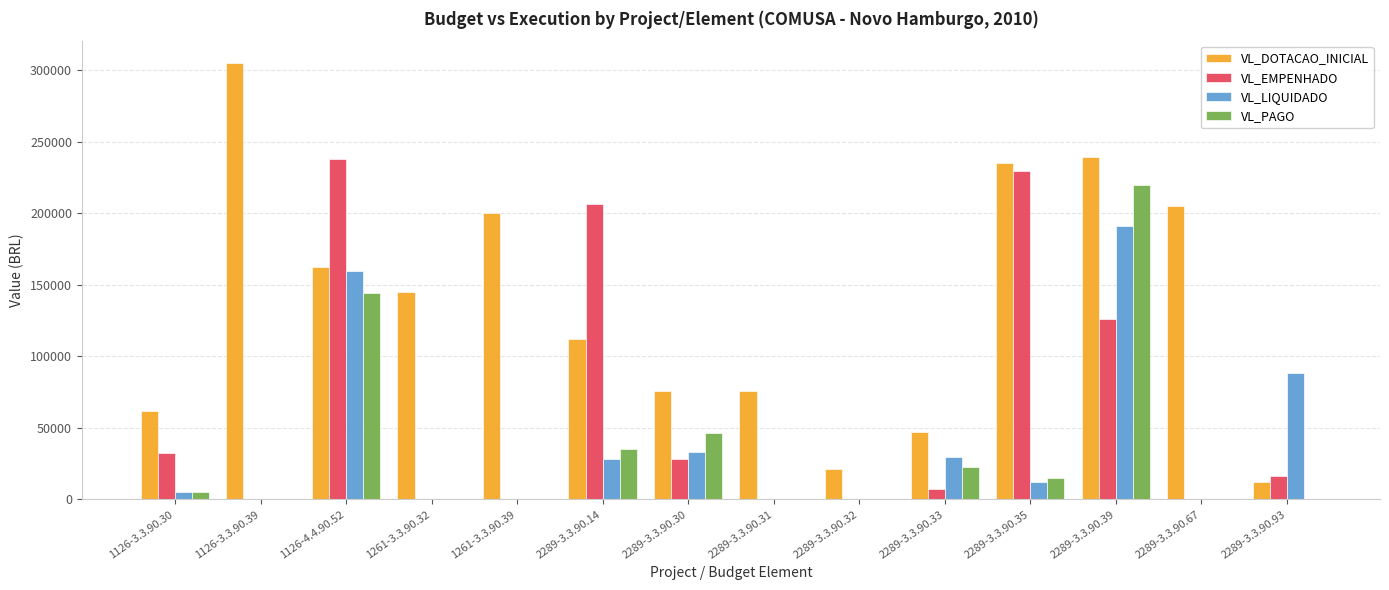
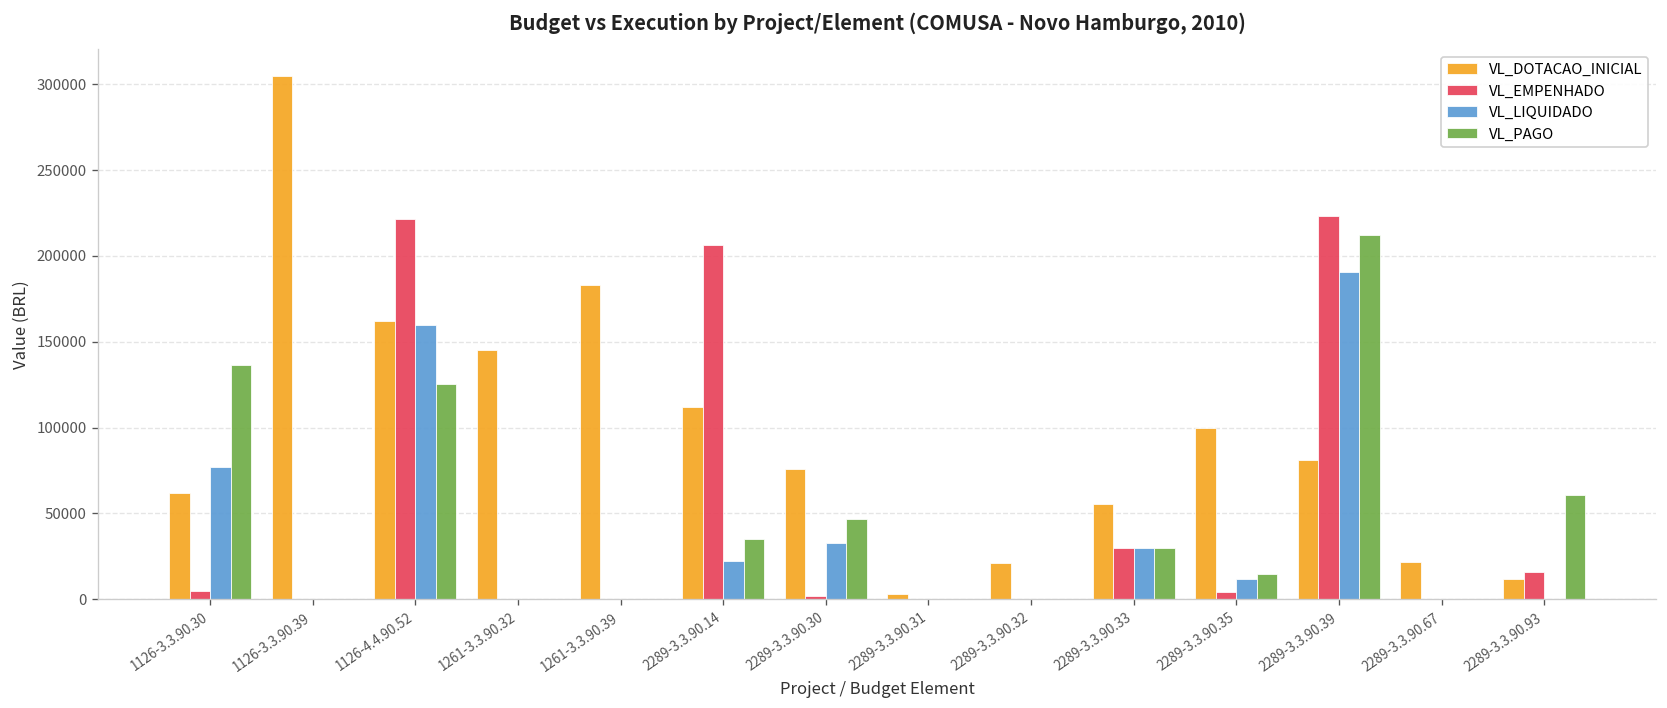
VL_EMPENHADO, 1126-3.3.90.30: 32000 -> 5000
VL_LIQUIDADO, 1126-3.3.90.30: 5000 -> 77000
VL_PAGO, 1126-3.3.90.30: 5000 -> 137000
VL_EMPENHADO, 1126-4.4.90.52: 238000 -> 222000
VL_PAGO, 1126-4.4.90.52: 144000 -> 125000
VL_DOTACAO_INICIAL, 1261-3.3.90.39: 200000 -> 183000
VL_LIQUIDADO, 2289-3.3.90.14: 28000 -> 22000
VL_EMPENHADO, 2289-3.3.90.30: 28000 -> 2000
VL_DOTACAO_INICIAL, 2289-3.3.90.31: 76000 -> 3000
VL_DOTACAO_INICIAL, 2289-3.3.90.33: 47000 -> 55000
VL_EMPENHADO, 2289-3.3.90.33: 7000 -> 30000
VL_PAGO, 2289-3.3.90.33: 23000 -> 30000
VL_DOTACAO_INICIAL, 2289-3.3.90.35: 235000 -> 100000
VL_EMPENHADO, 2289-3.3.90.35: 229000 -> 4000
VL_DOTACAO_INICIAL, 2289-3.3.90.39: 240000 -> 81000
VL_EMPENHADO, 2289-3.3.90.39: 126000 -> 223000
VL_PAGO, 2289-3.3.90.39: 220000 -> 212000
VL_DOTACAO_INICIAL, 2289-3.3.90.67: 205000 -> 22000
VL_LIQUIDADO, 2289-3.3.90.93: 88000 -> 0
VL_PAGO, 2289-3.3.90.93: 0 -> 61000
